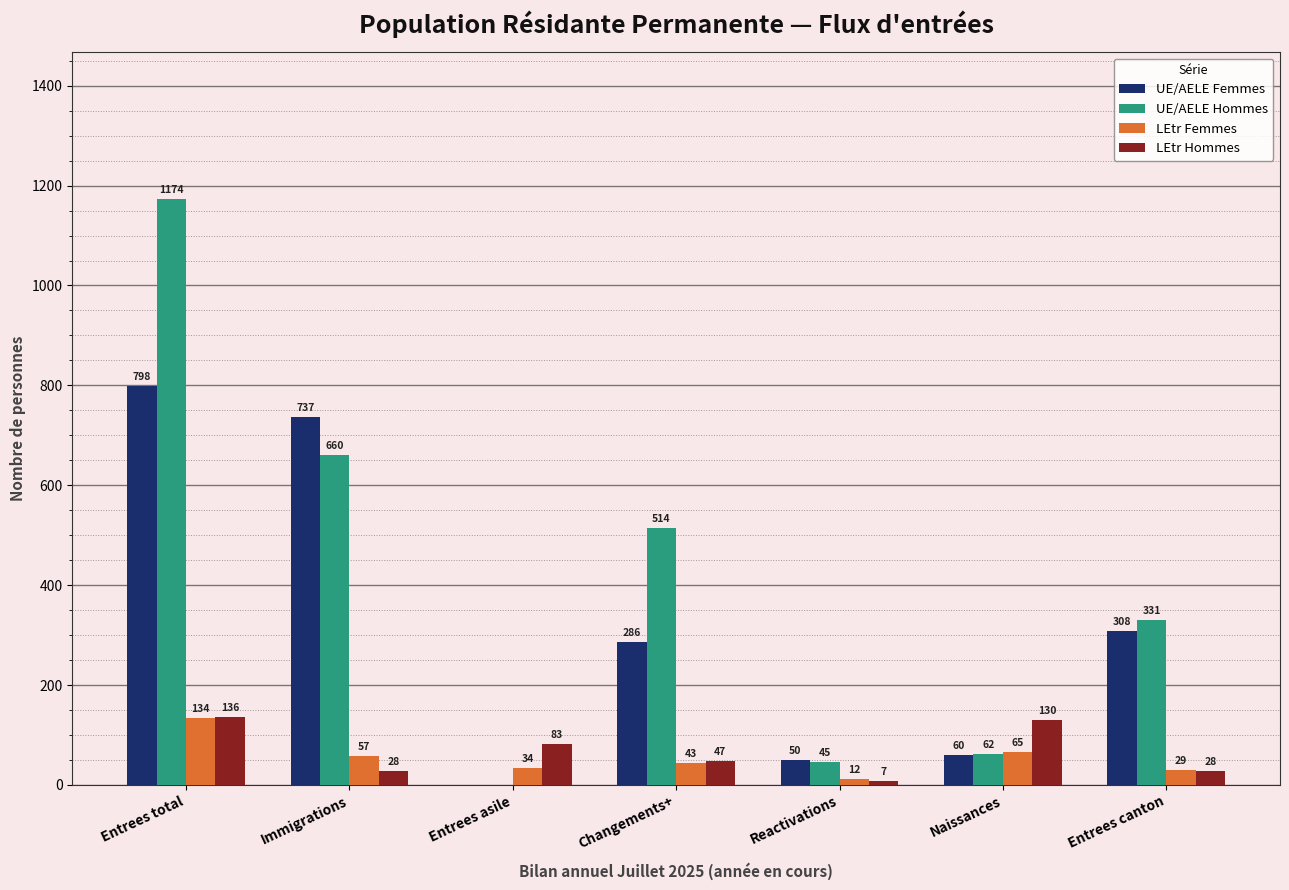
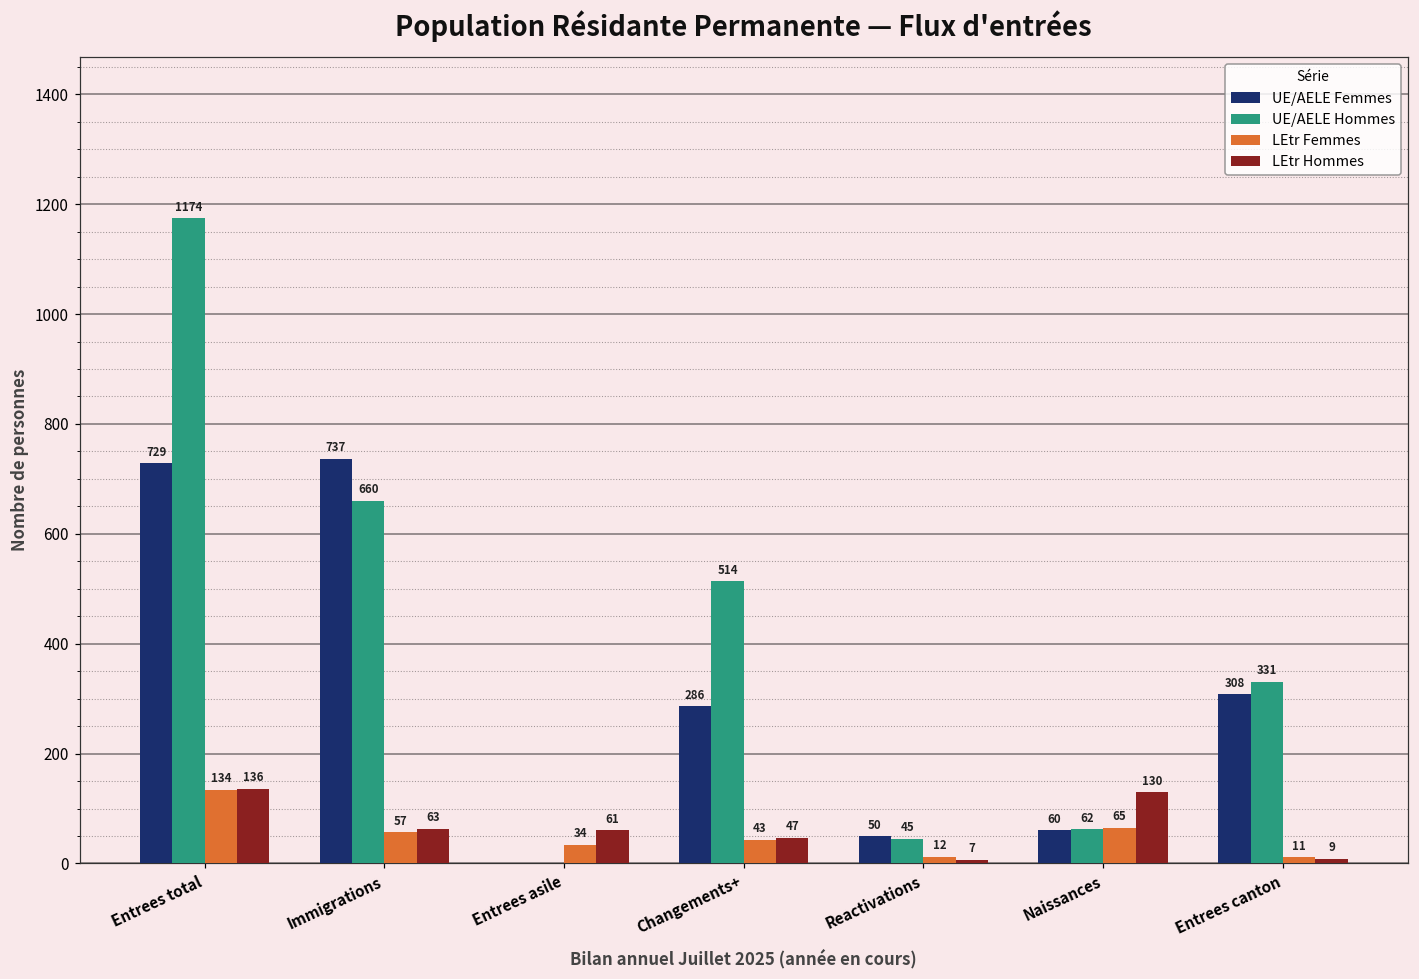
UE/AELE Femmes, Entrees total: 798 -> 729
LEtr Hommes, Immigrations: 28 -> 63
LEtr Hommes, Entrees asile: 83 -> 61
LEtr Femmes, Entrees canton: 29 -> 11
LEtr Hommes, Entrees canton: 28 -> 9
